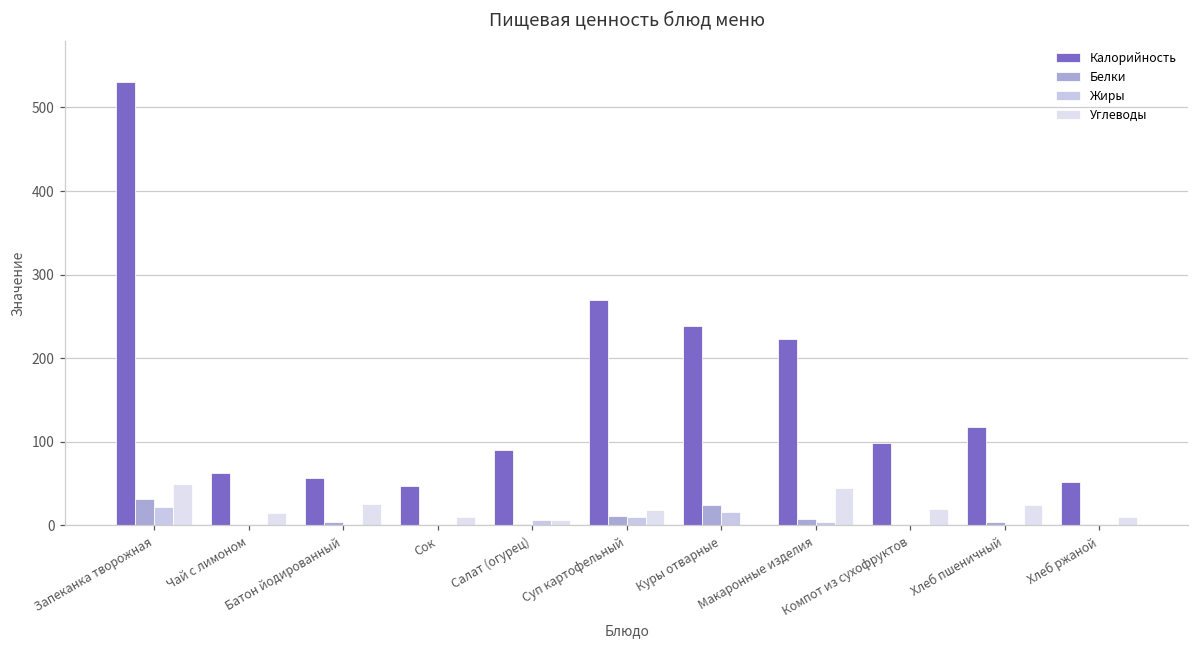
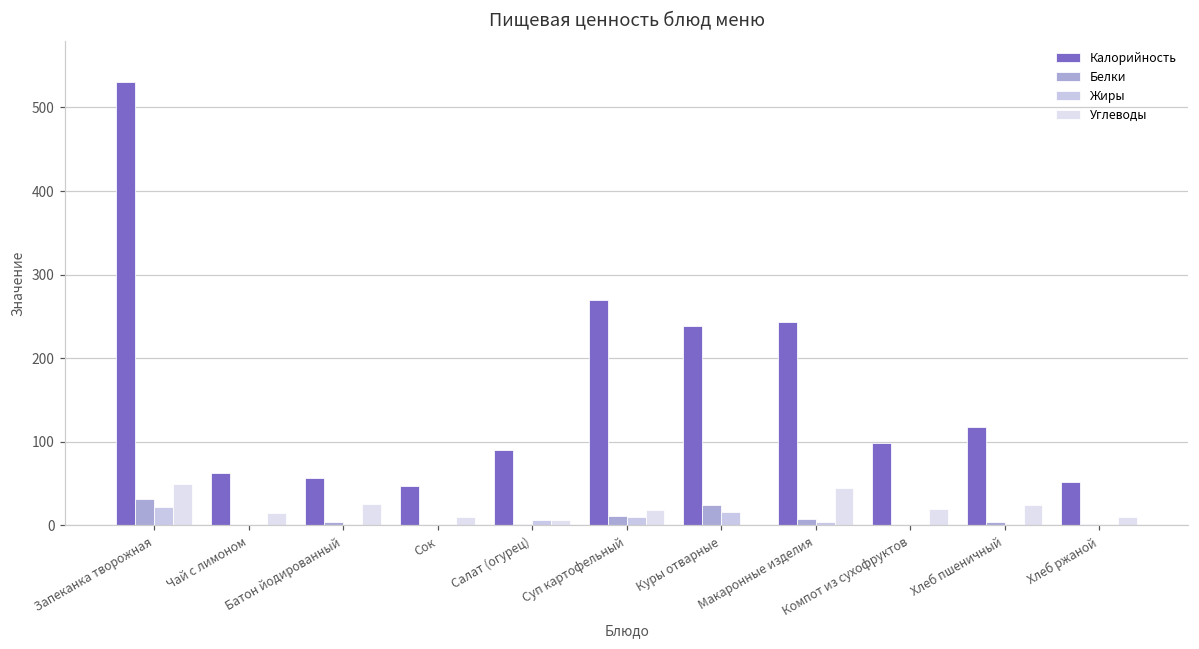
Калорийность, Макаронные изделия: 220 -> 240
